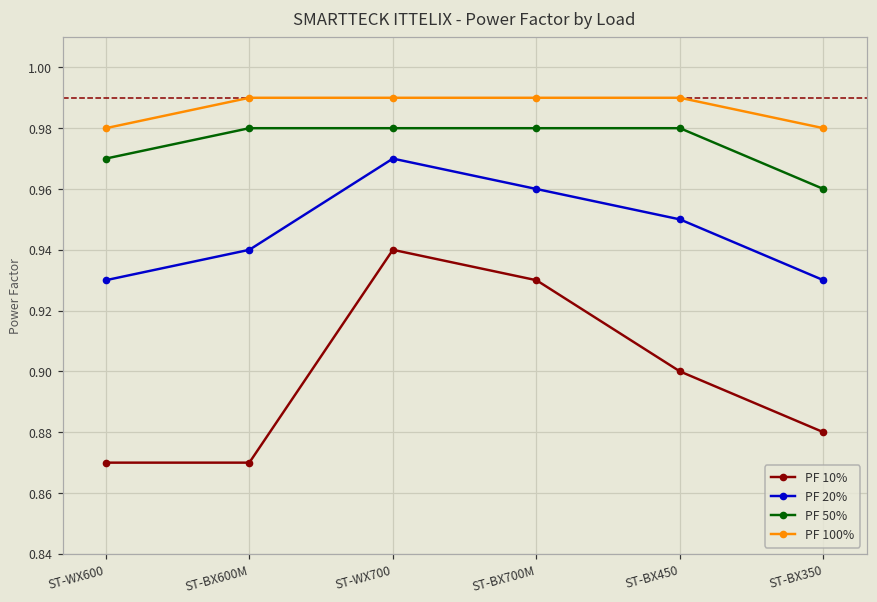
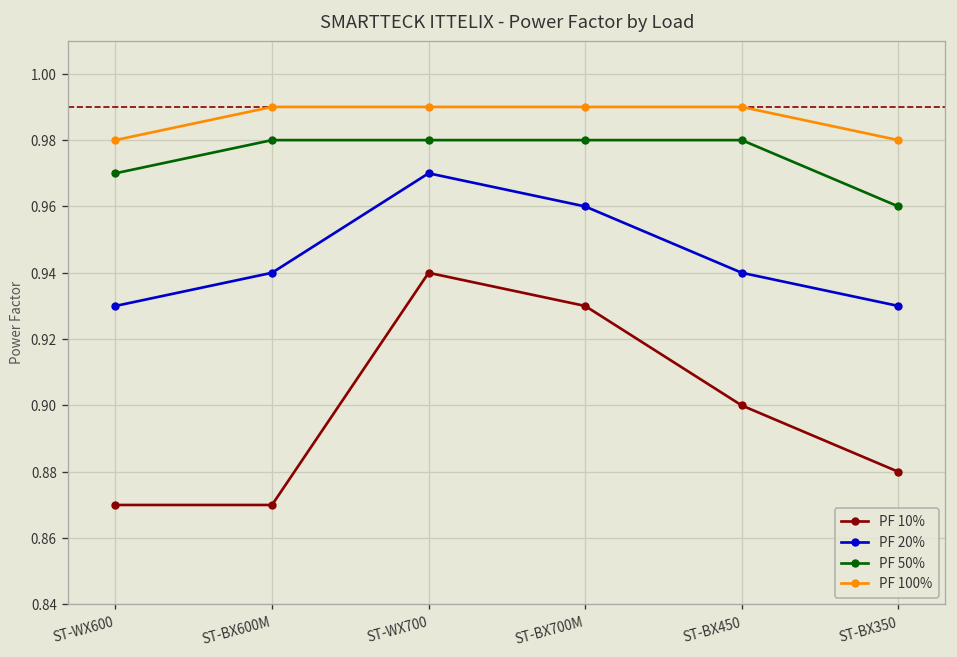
PF 20%, ST-BX450: 0.95 -> 0.94
